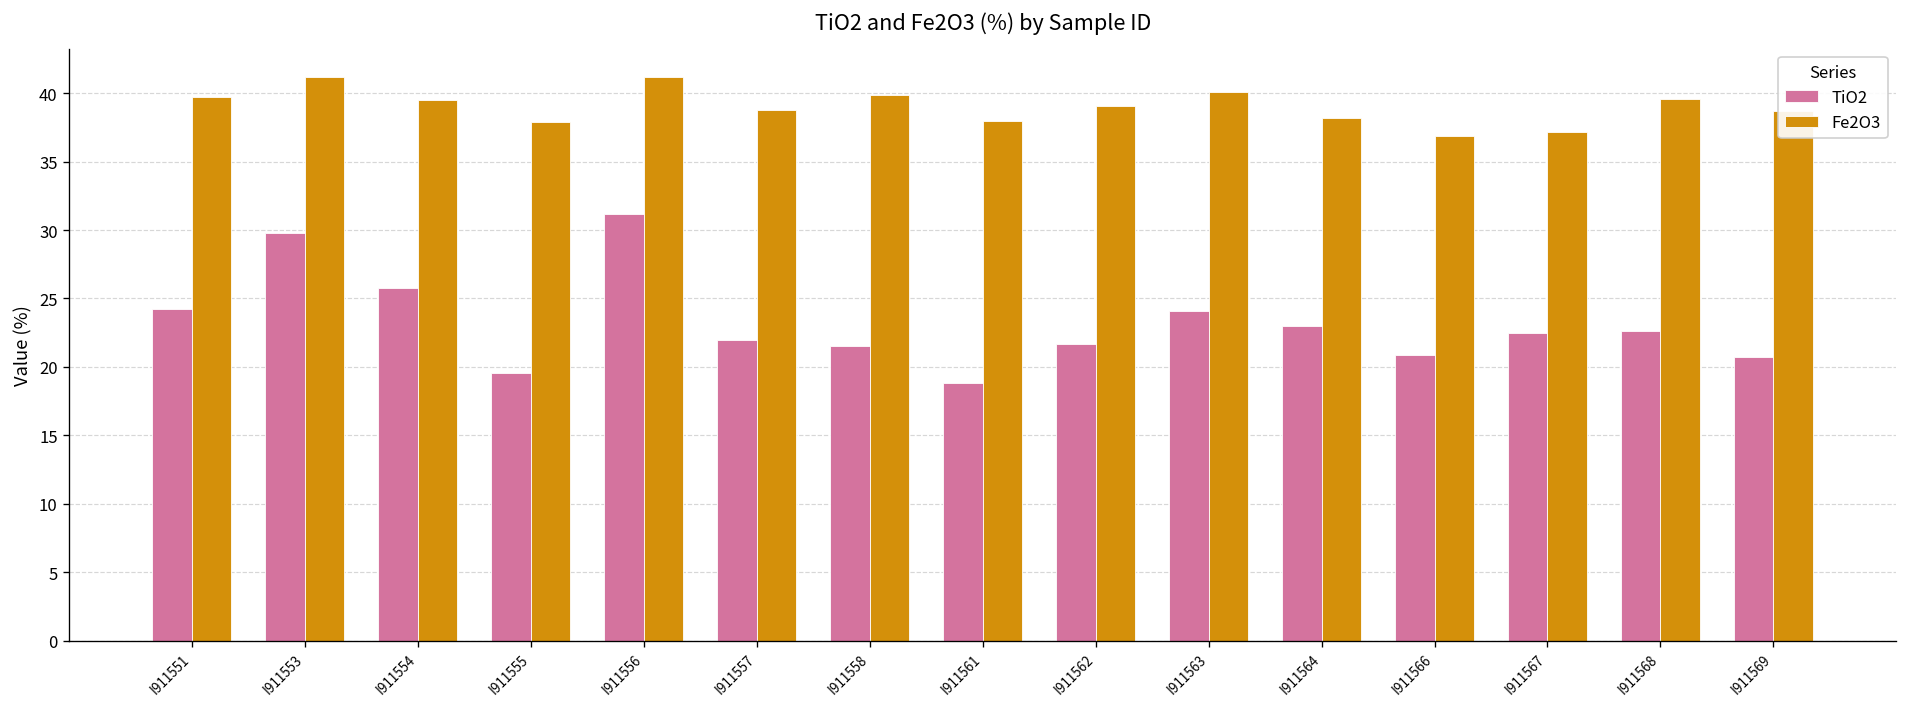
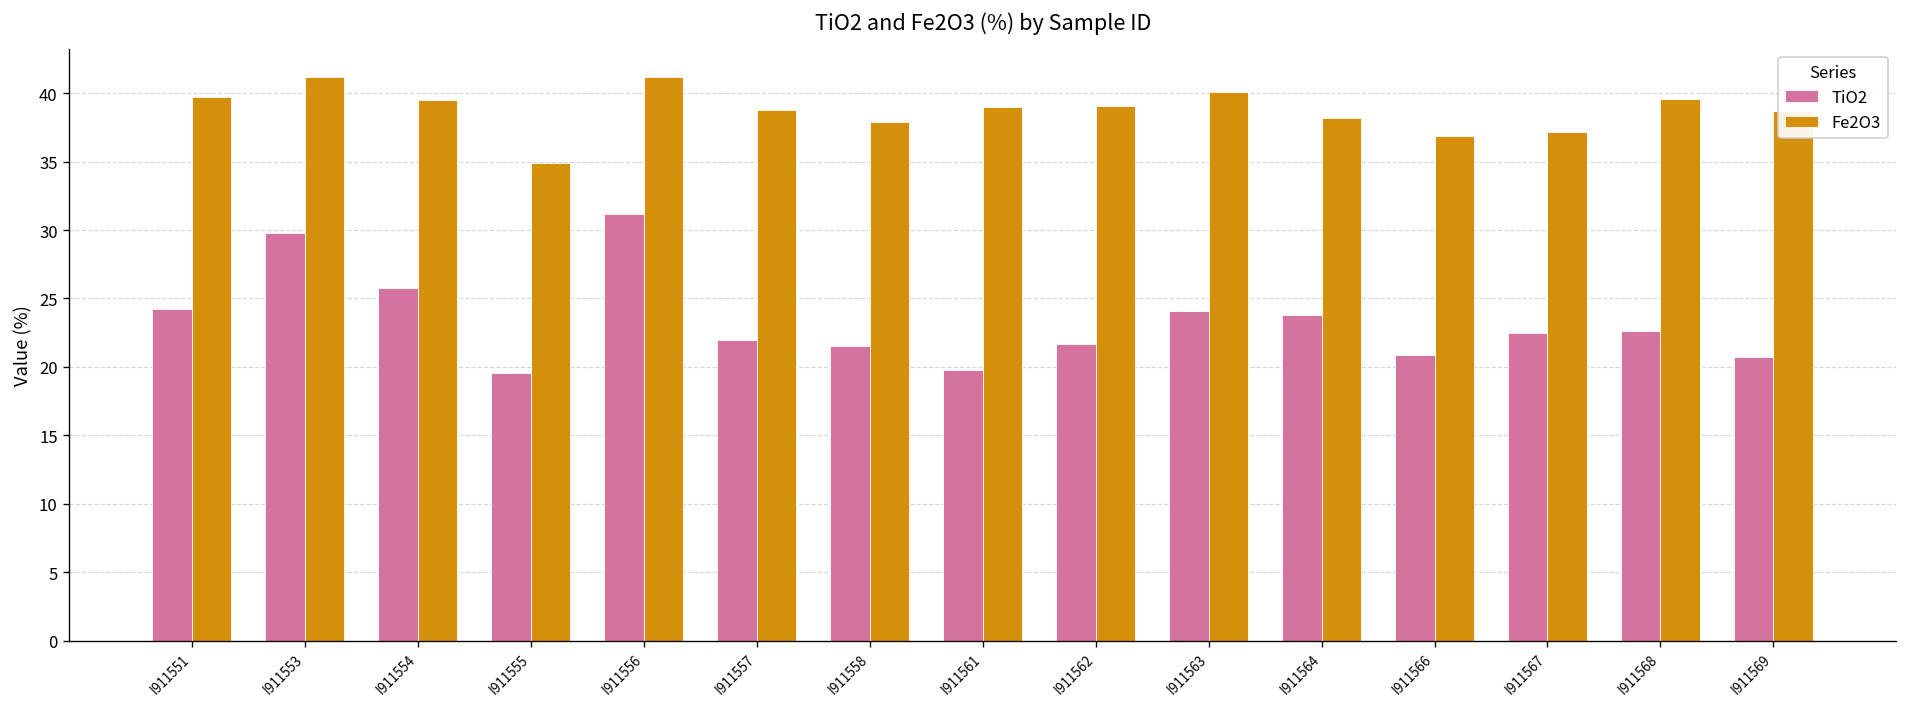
Fe2O3, I911555: 37.9 -> 34.9
Fe2O3, I911558: 39.9 -> 37.9
TiO2, I911561: 18.8 -> 19.8
Fe2O3, I911561: 38 -> 39
TiO2, I911564: 23.0 -> 23.8
